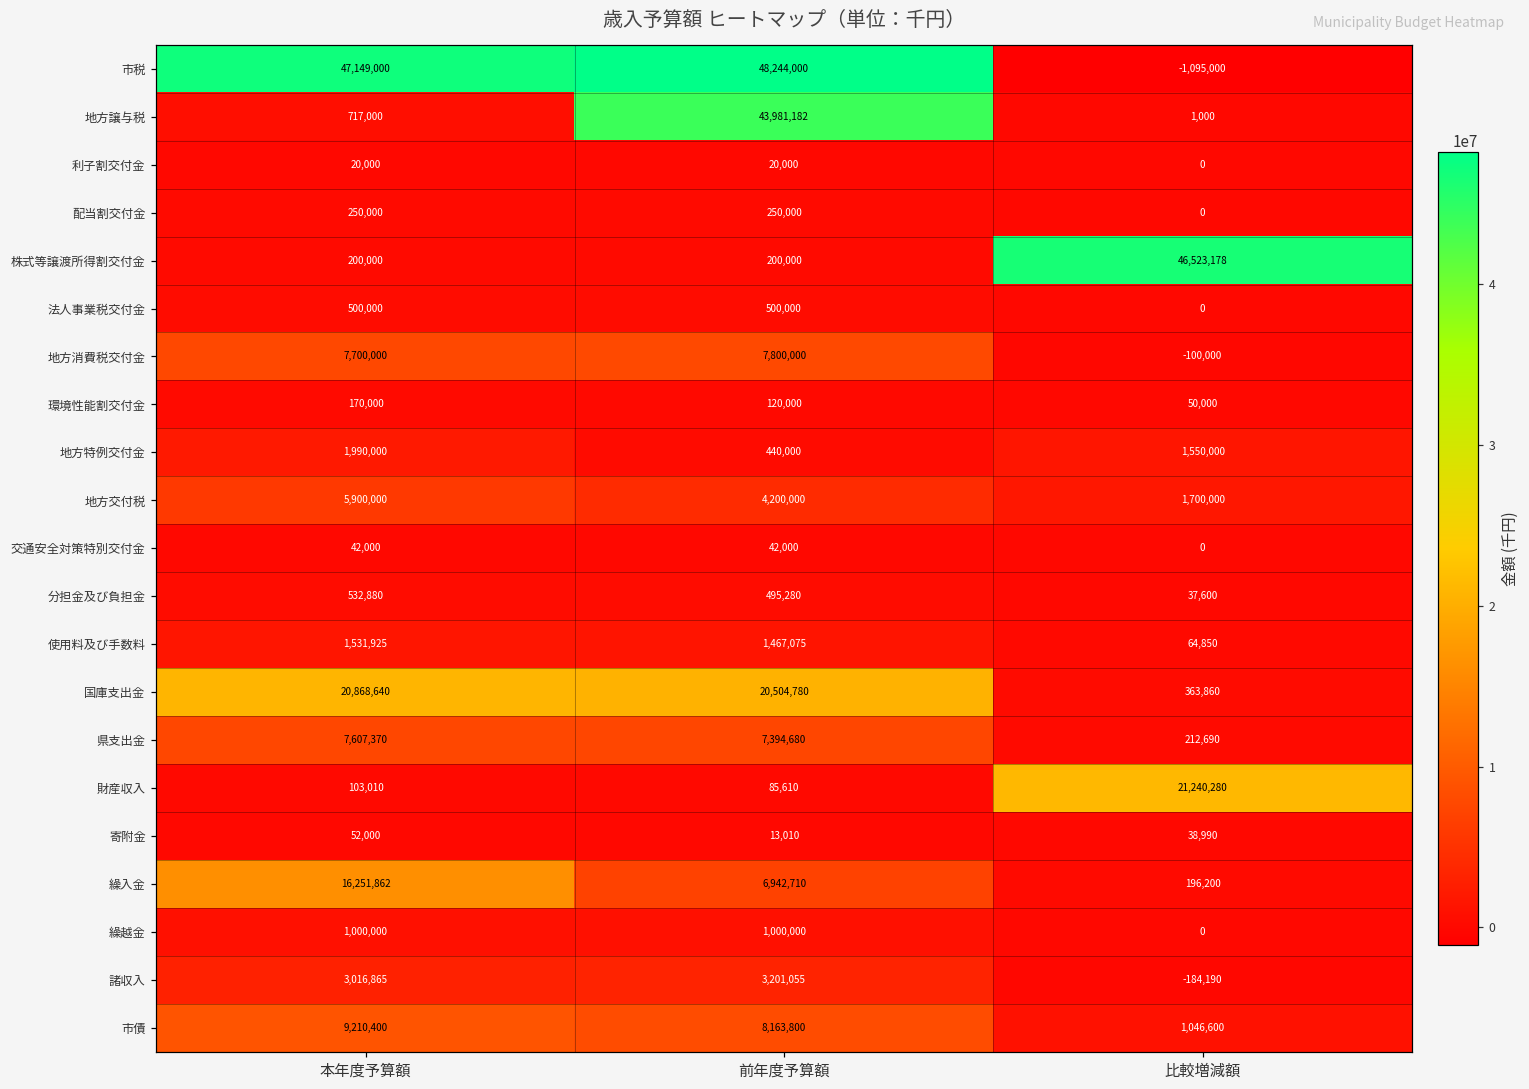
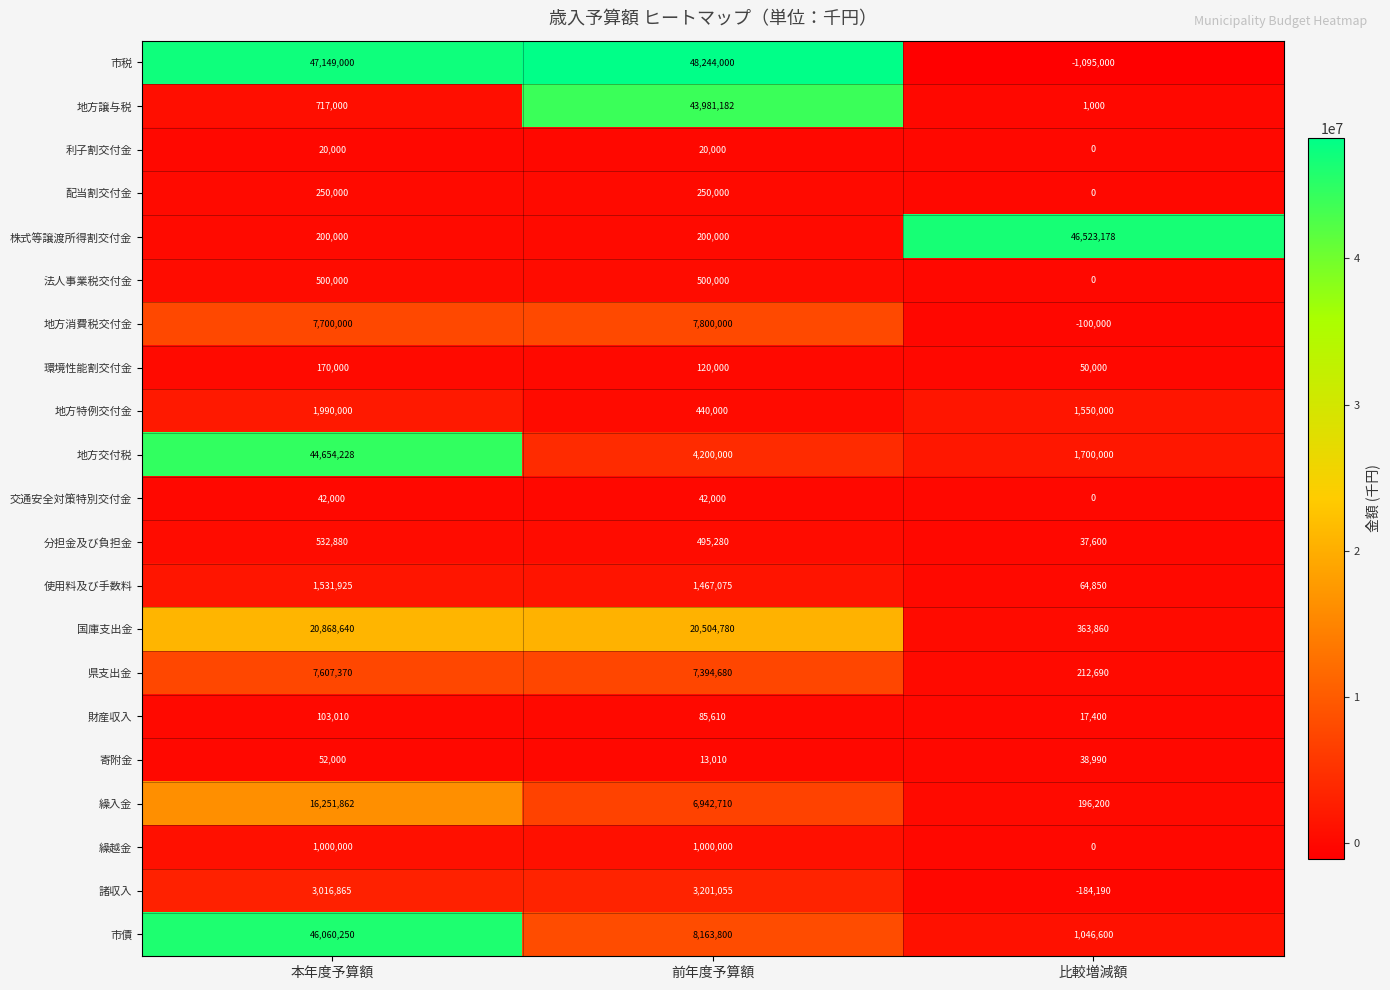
地方交付税, 本年度予算額: 5,900,000 -> 44,654,228
財産収入, 比較増減額: 21,240,280 -> 17,400
市債, 本年度予算額: 9,210,400 -> 46,060,250
